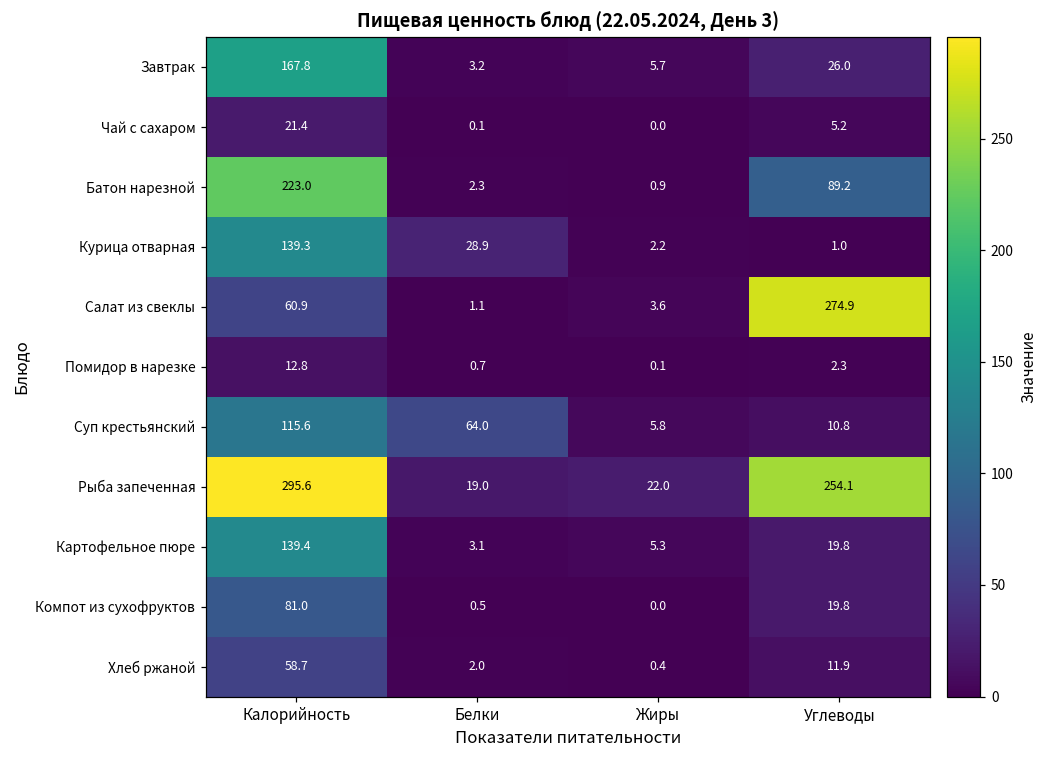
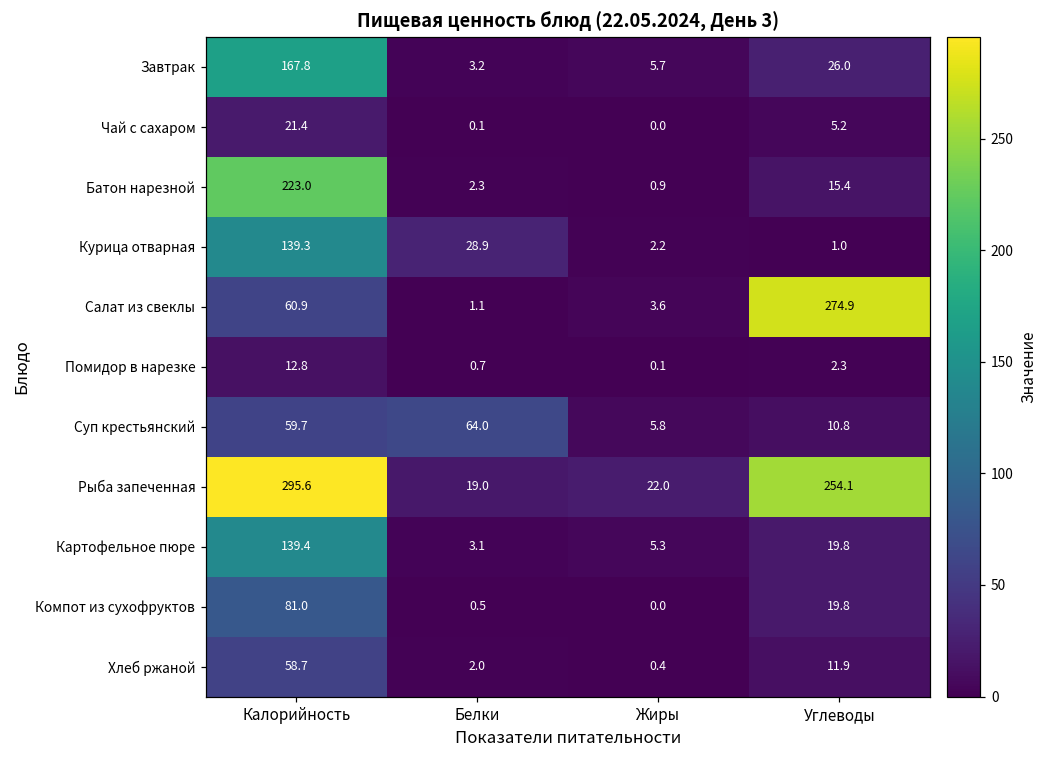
Батон нарезной, Углеводы: 89.2 -> 15.4
Суп крестьянский, Калорийность: 115.6 -> 59.7
